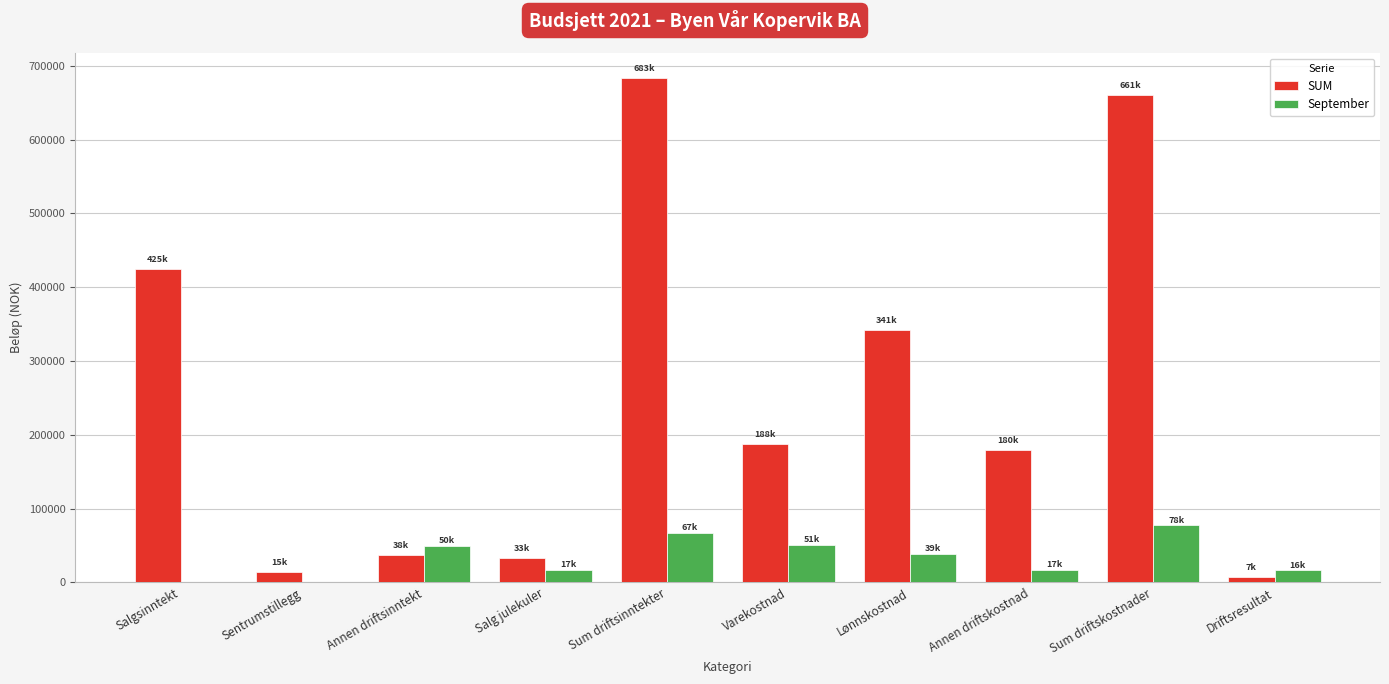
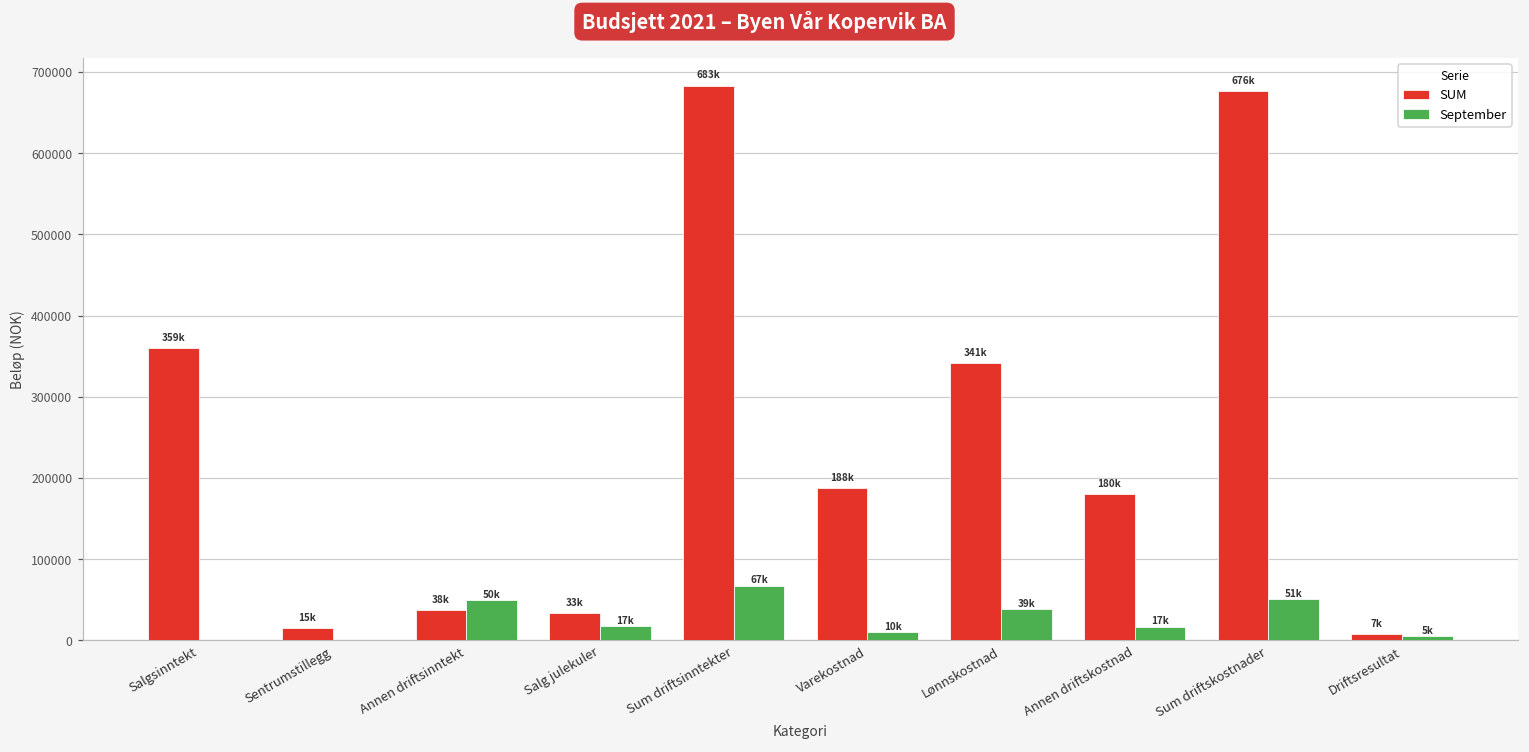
SUM, Salgsinntekt: 425k -> 359k
September, Varekostnad: 51k -> 10k
SUM, Sum driftskostnader: 661k -> 676k
September, Sum driftskostnader: 78k -> 51k
September, Driftsresultat: 16k -> 5k
